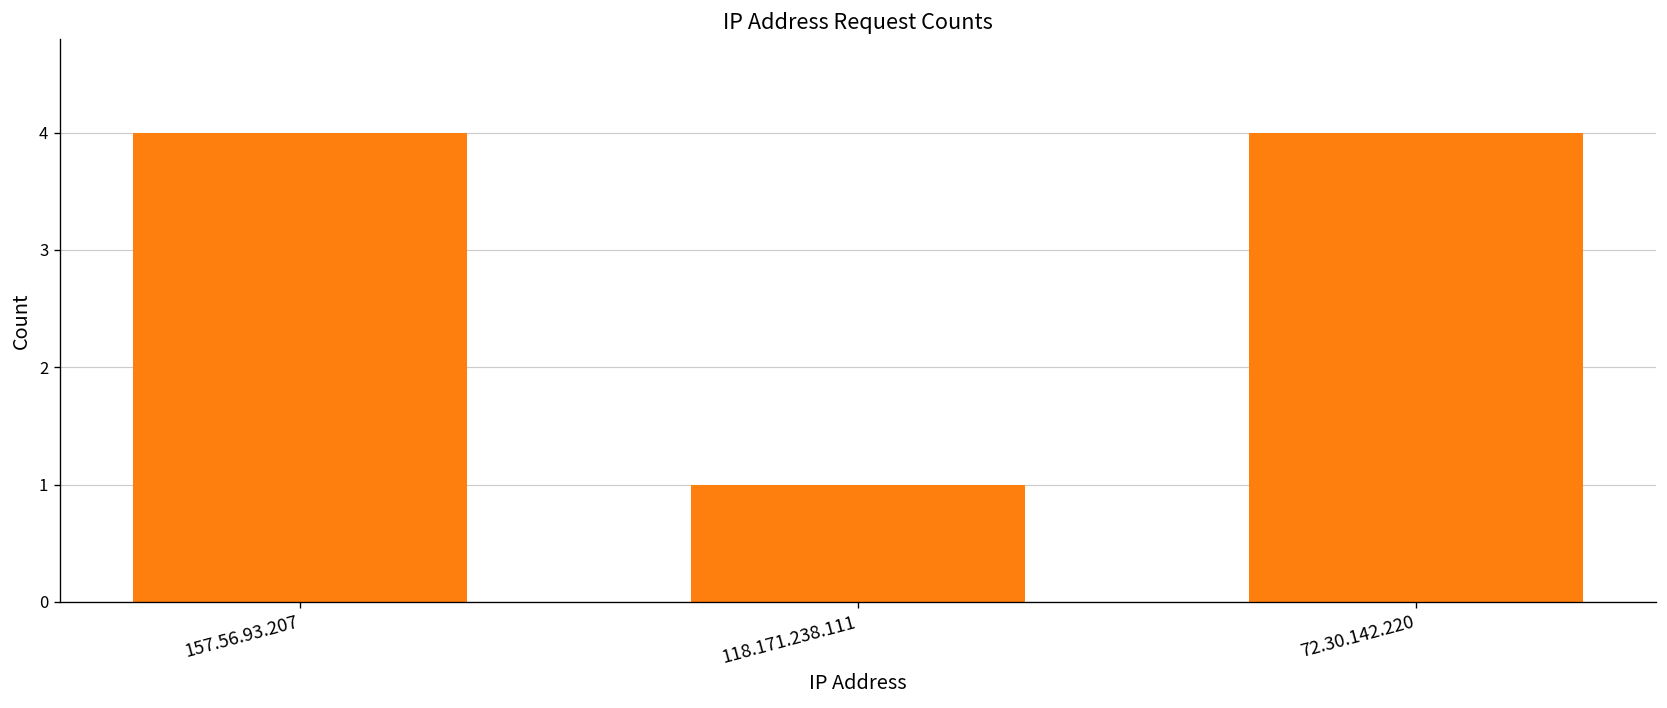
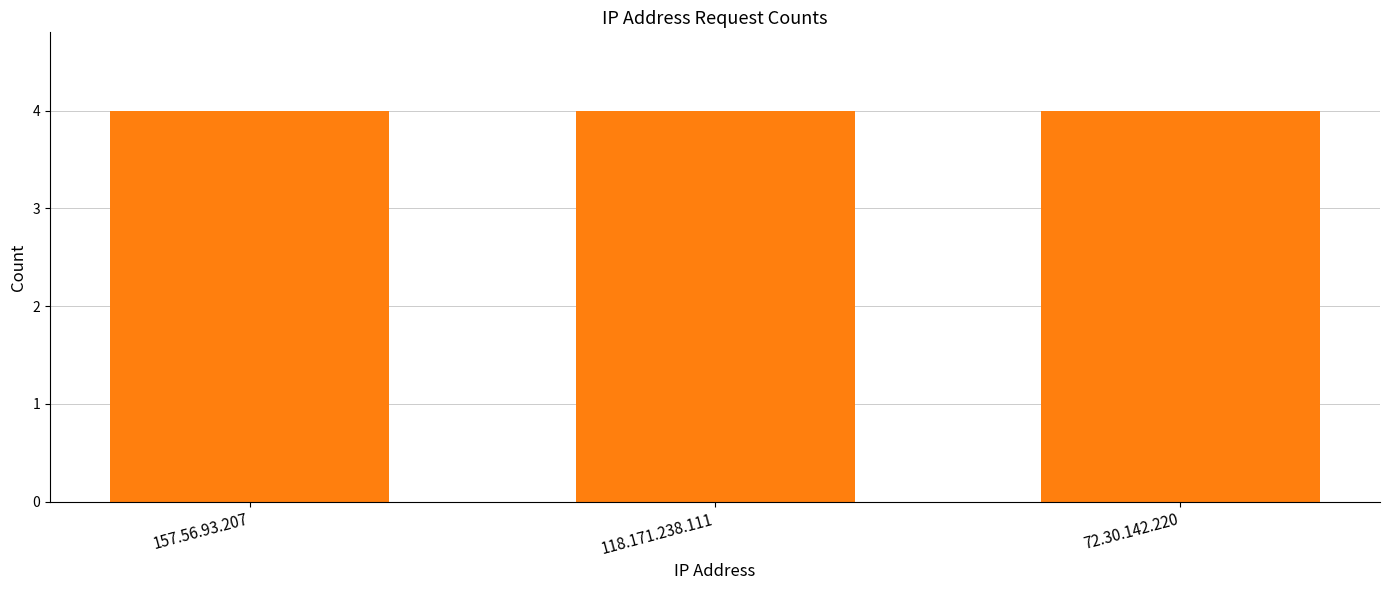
118.171.238.111: 1 -> 4
